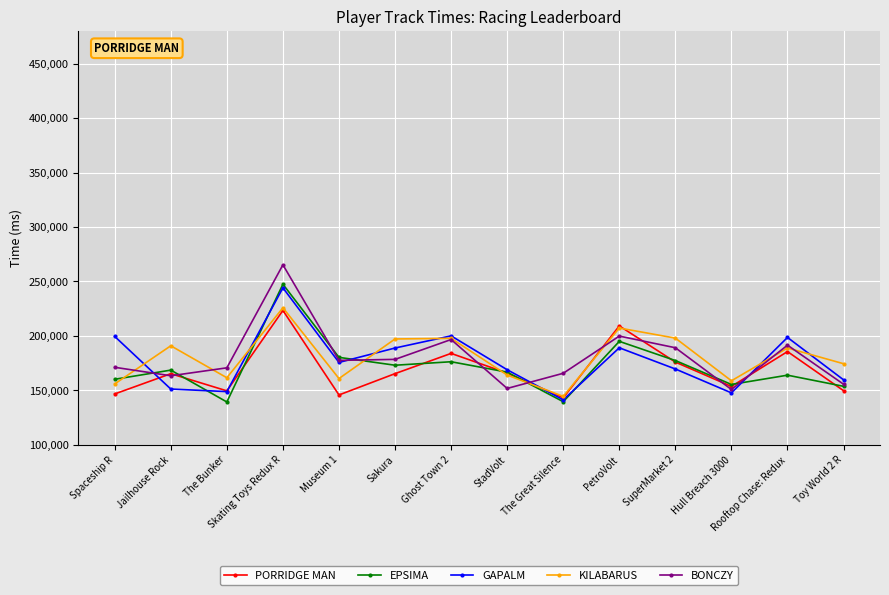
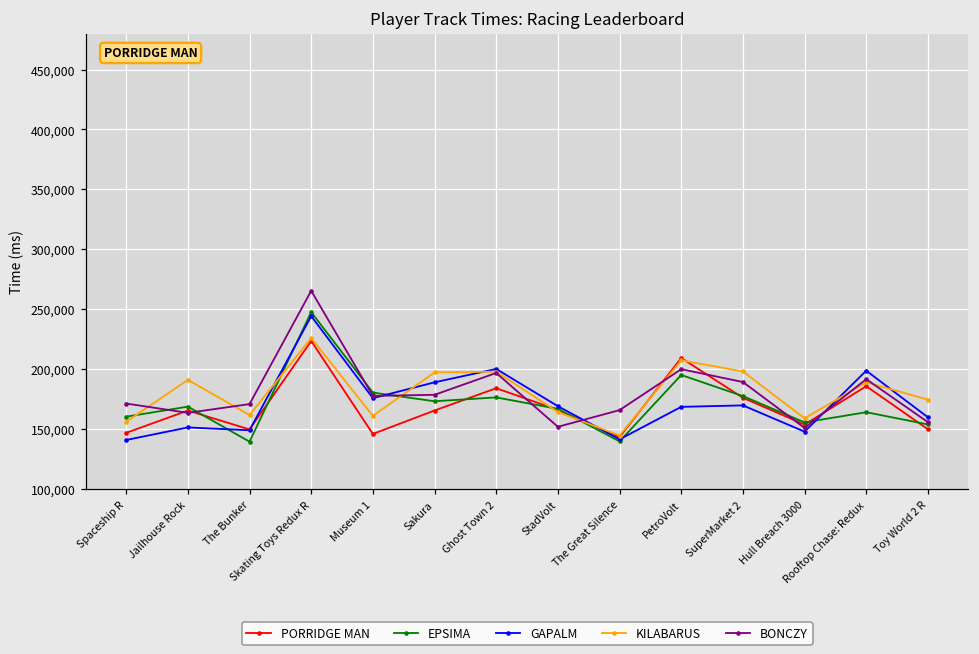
GAPALM, Spaceship R: 199,000 -> 141,000
GAPALM, PetroVolt: 189,000 -> 168,000
